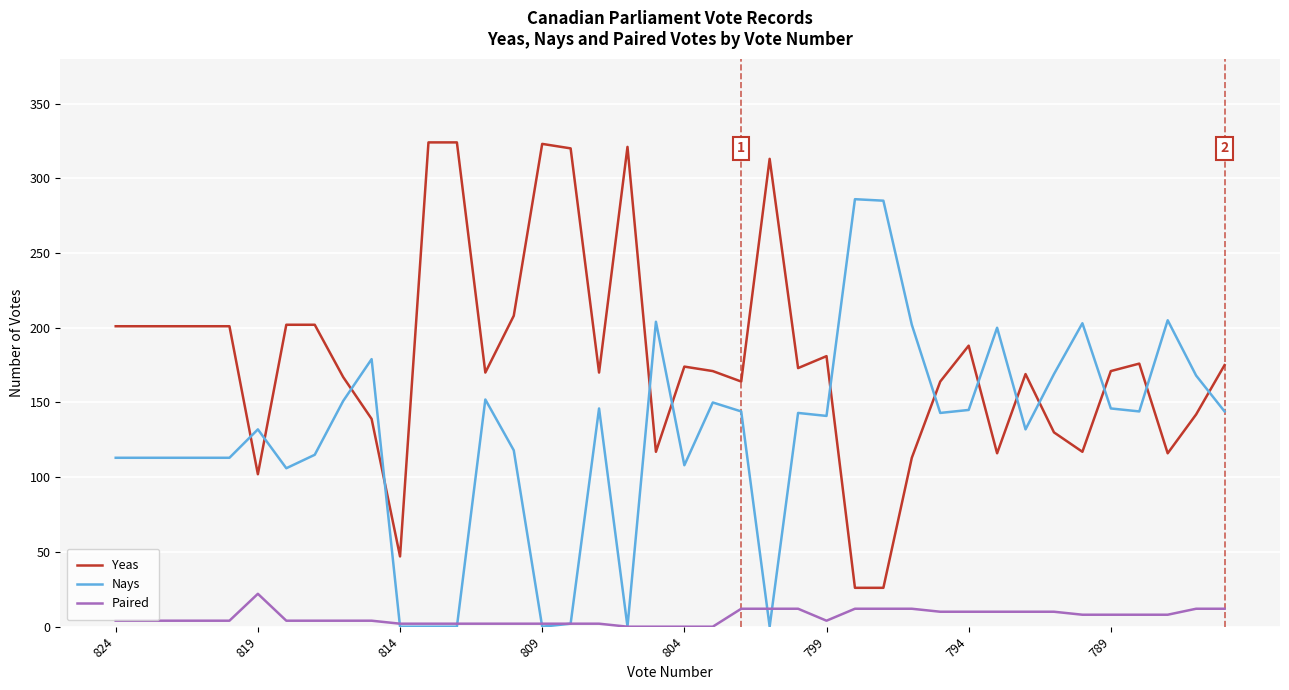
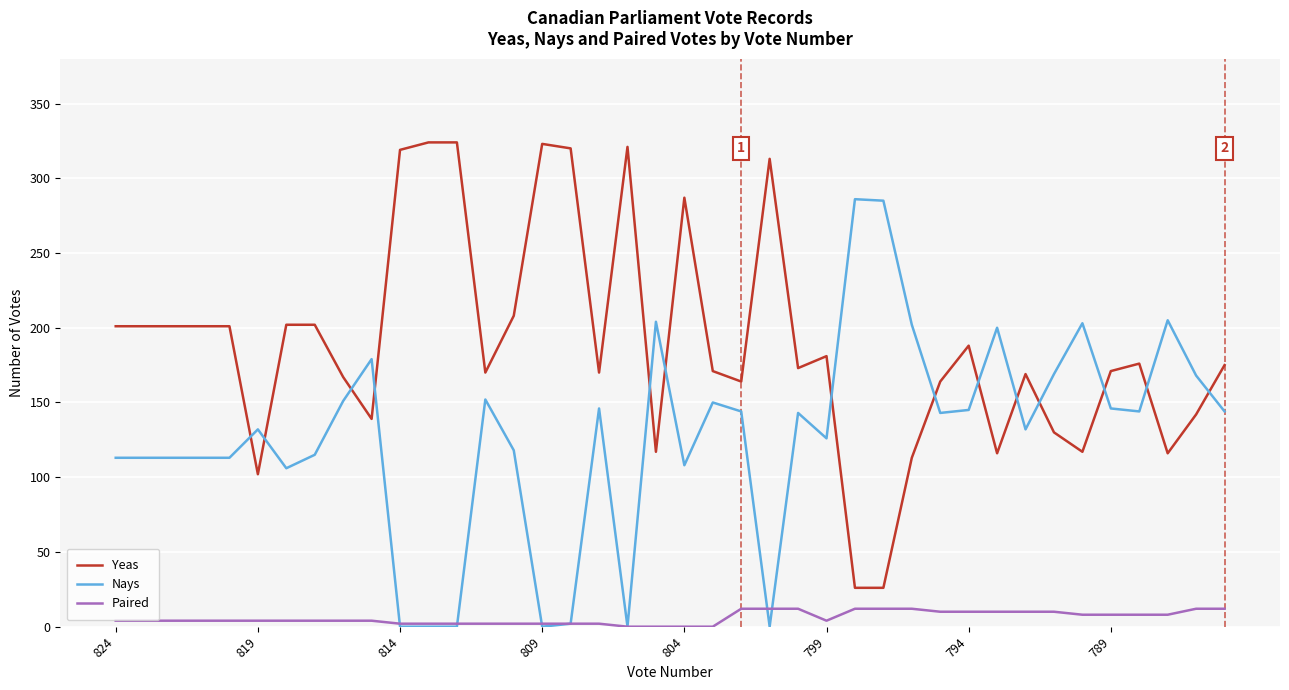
Paired, 819: 22 -> 4
Yeas, 814: 47 -> 319
Yeas, 804: 174 -> 287
Nays, 799: 141 -> 126
